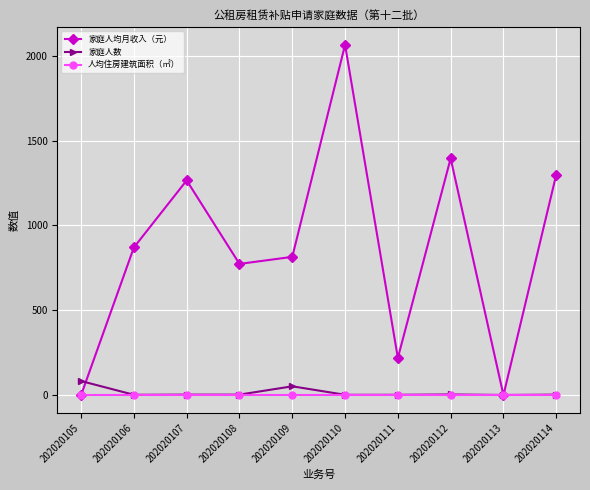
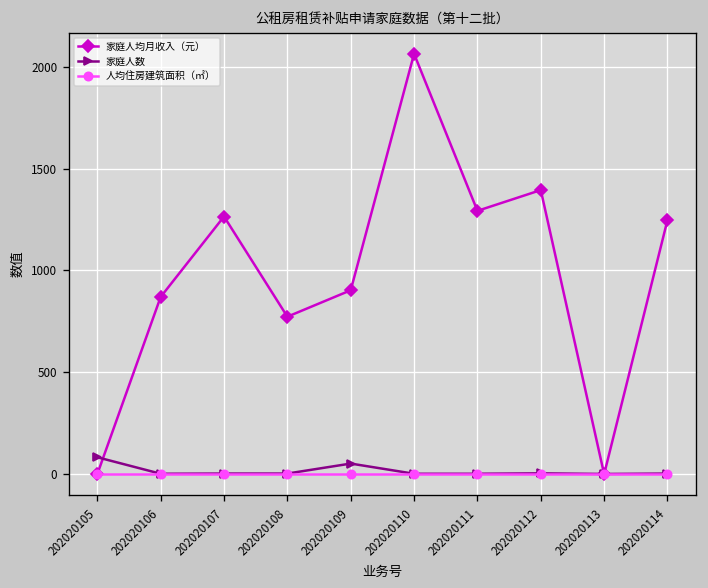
家庭人均月收入（元）, 202020109: 810 -> 900
家庭人均月收入（元）, 202020111: 220 -> 1290
家庭人均月收入（元）, 202020114: 1300 -> 1250
